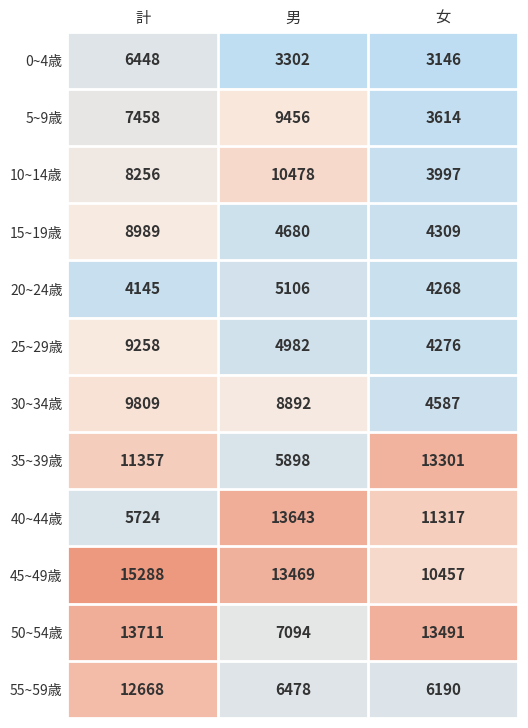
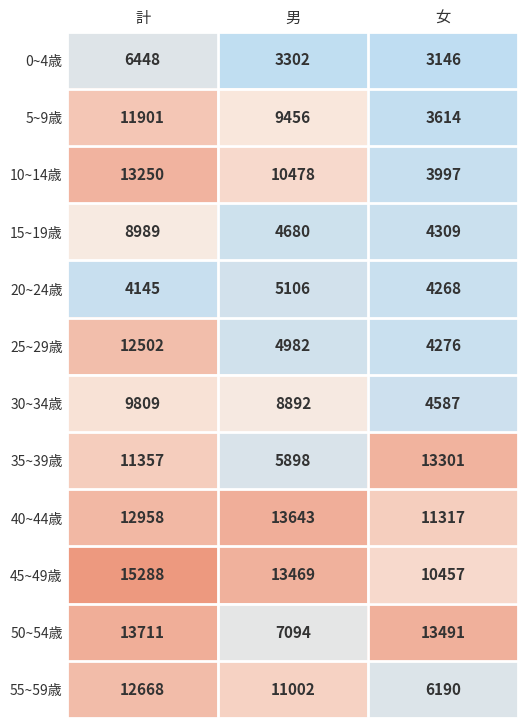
5~9歳, 計: 7458 -> 11901
10~14歳, 計: 8256 -> 13250
25~29歳, 計: 9258 -> 12502
40~44歳, 計: 5724 -> 12958
55~59歳, 男: 6478 -> 11002
